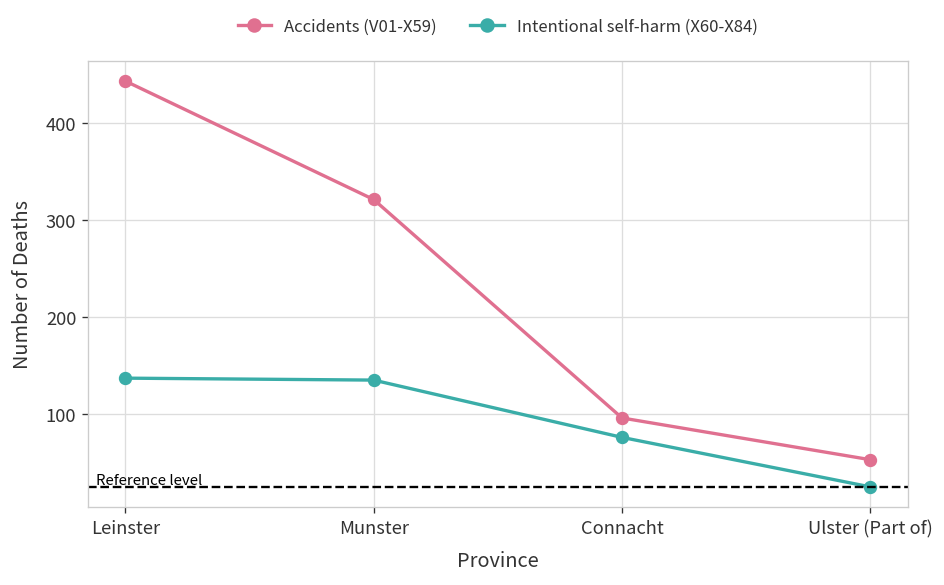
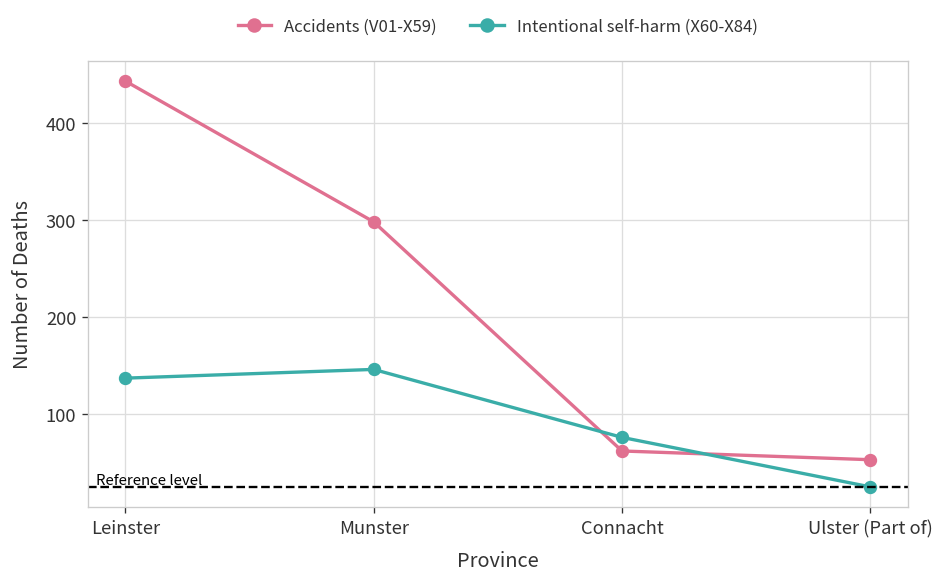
Accidents (V01-X59), Munster: 320 -> 300
Intentional self-harm (X60-X84), Munster: 140 -> 150
Accidents (V01-X59), Connacht: 100 -> 60
